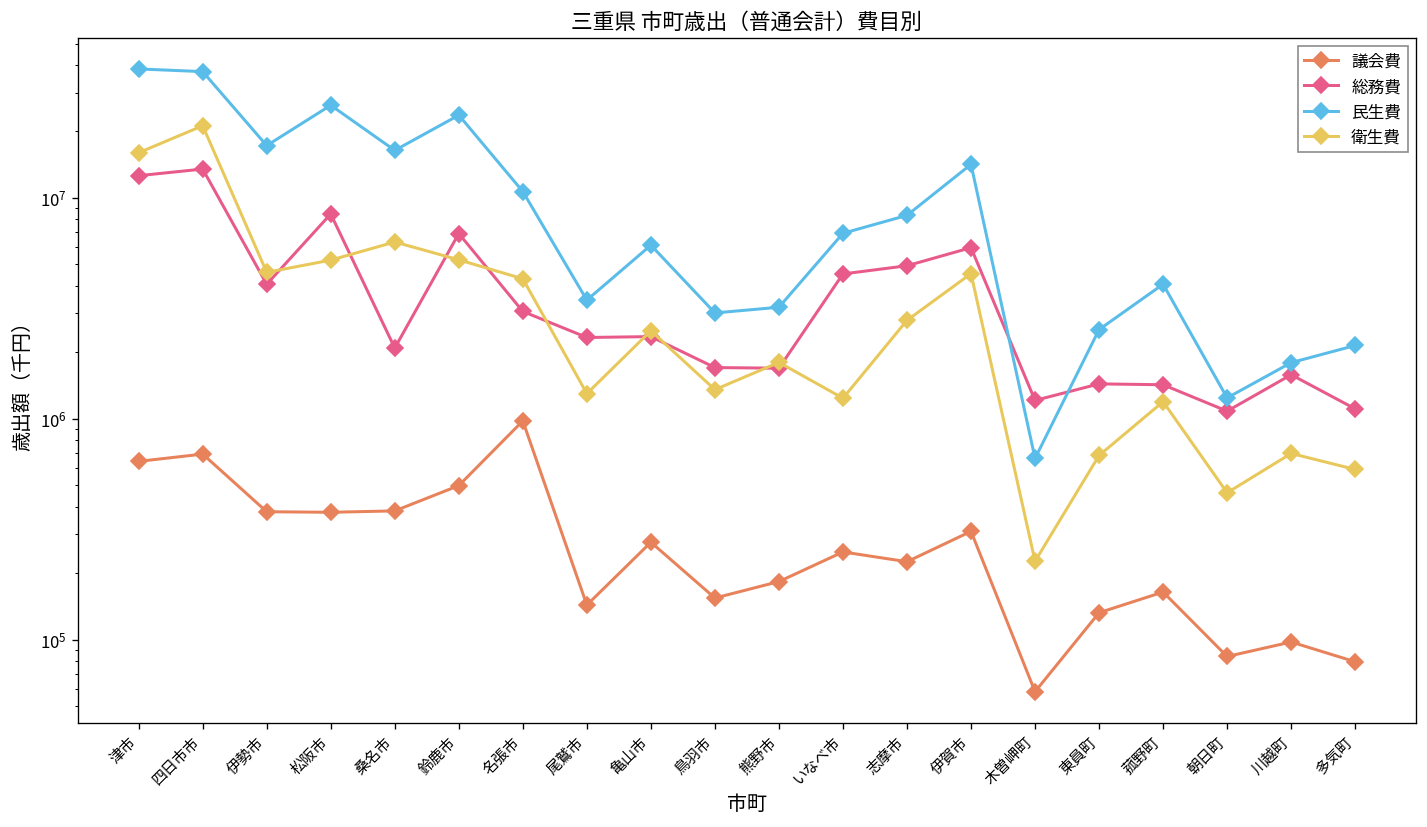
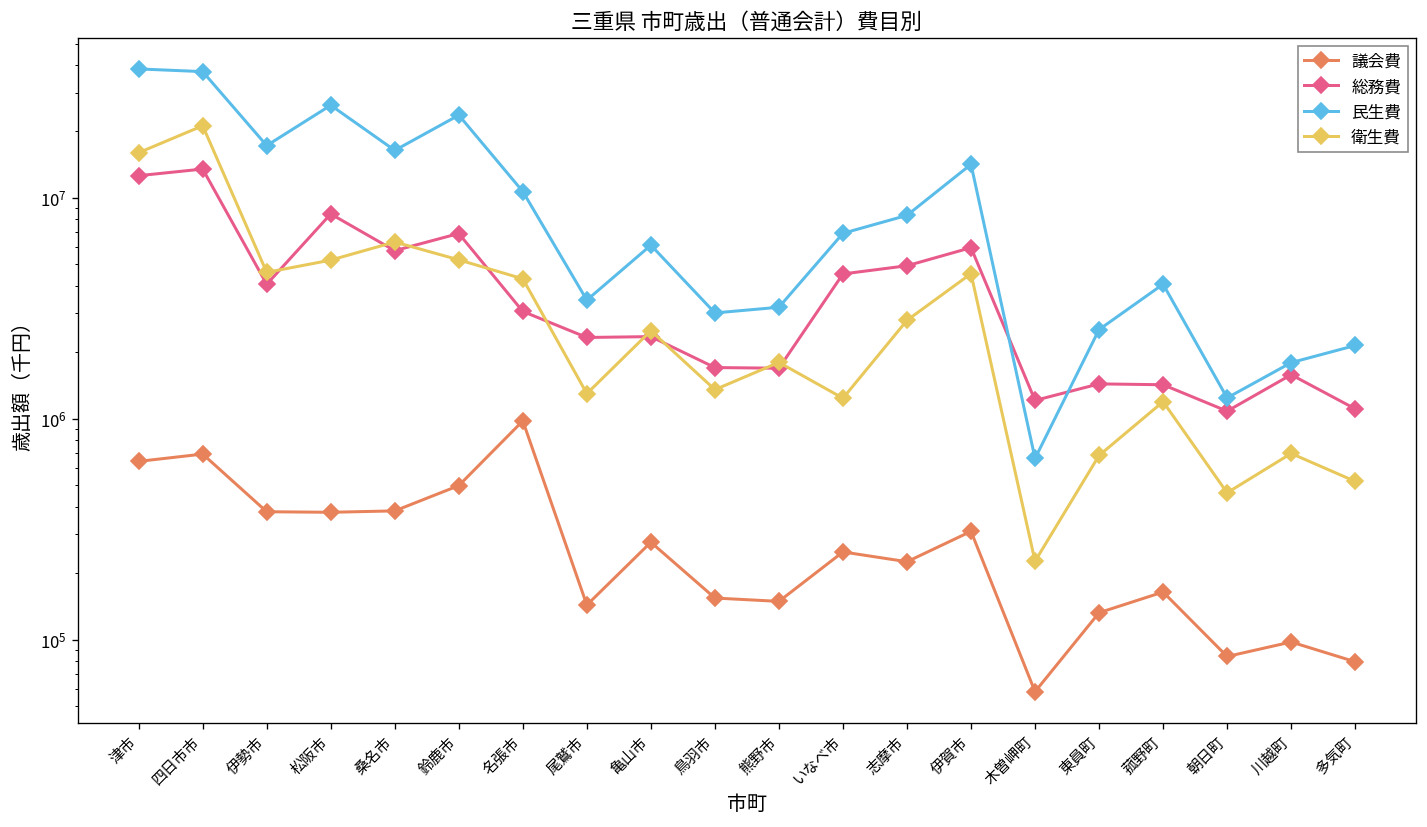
総務費, 桑名市: 2100000 -> 5800000
議会費, 熊野市: 180000 -> 150000
衛生費, 多気町: 590000 -> 520000
